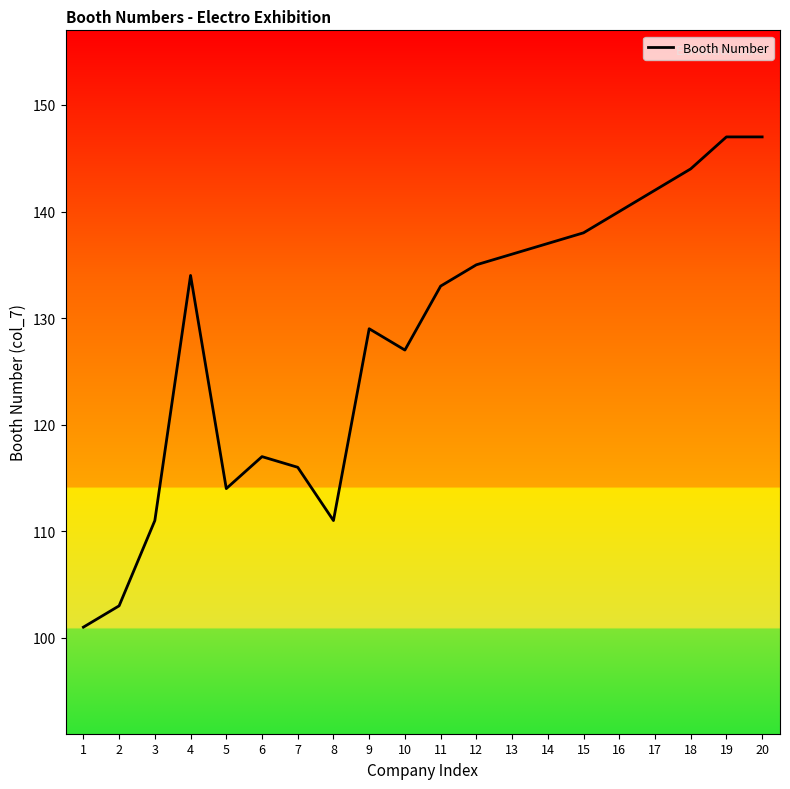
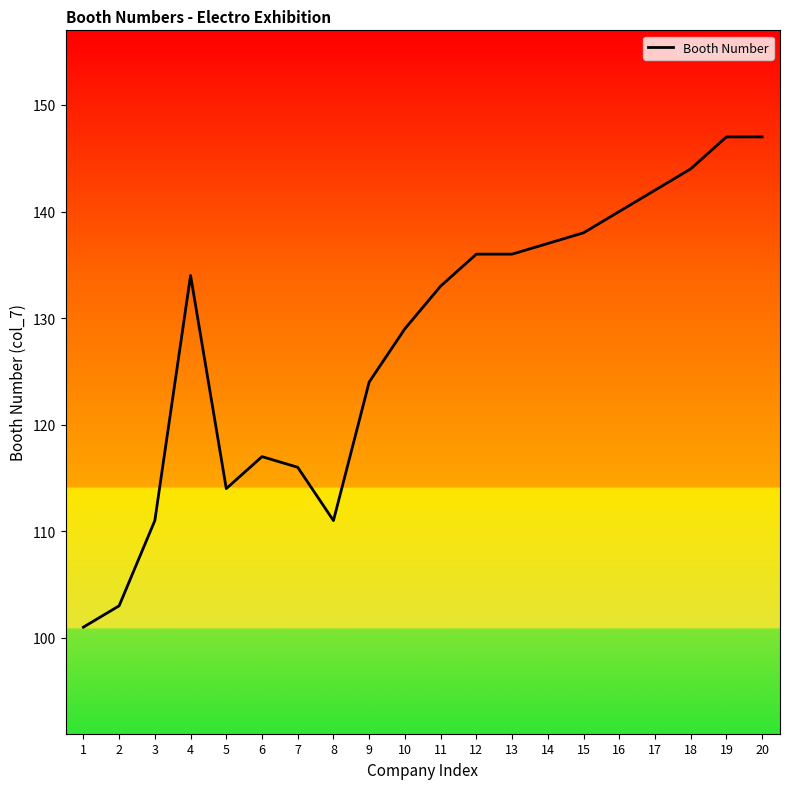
9: 129 -> 124
10: 127 -> 129
12: 135 -> 136
